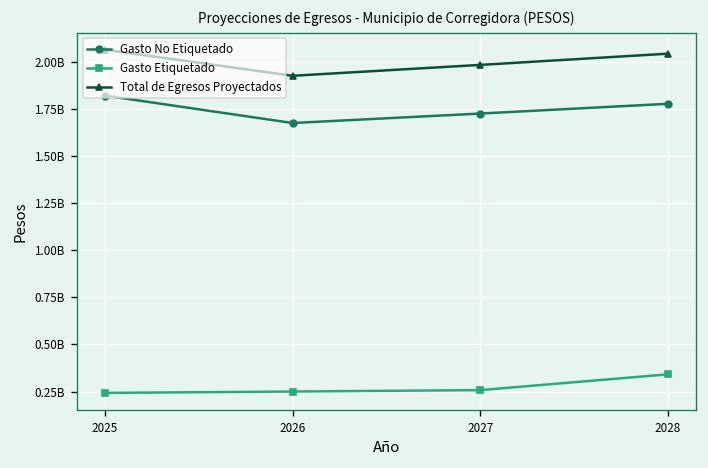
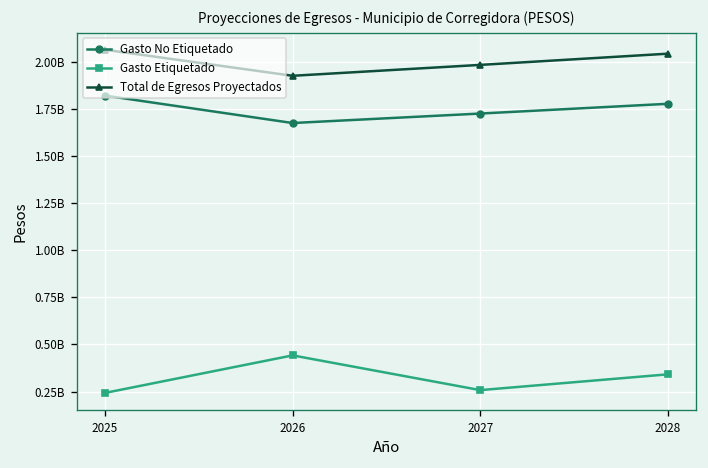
Gasto Etiquetado, 2026: 250000000 -> 440000000
